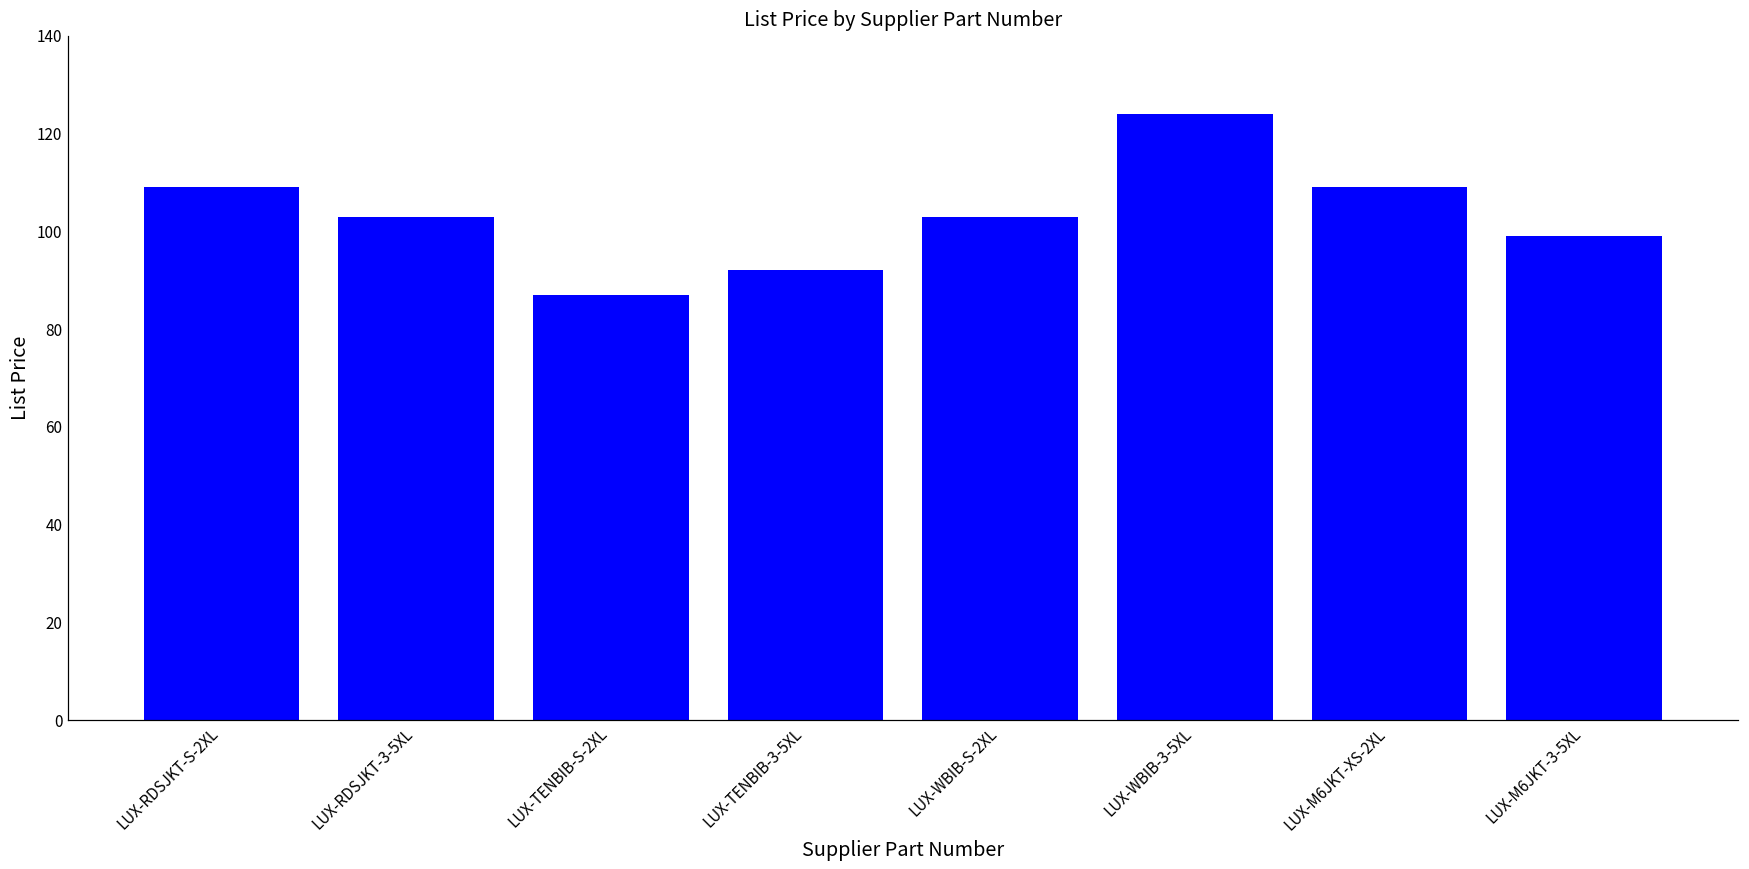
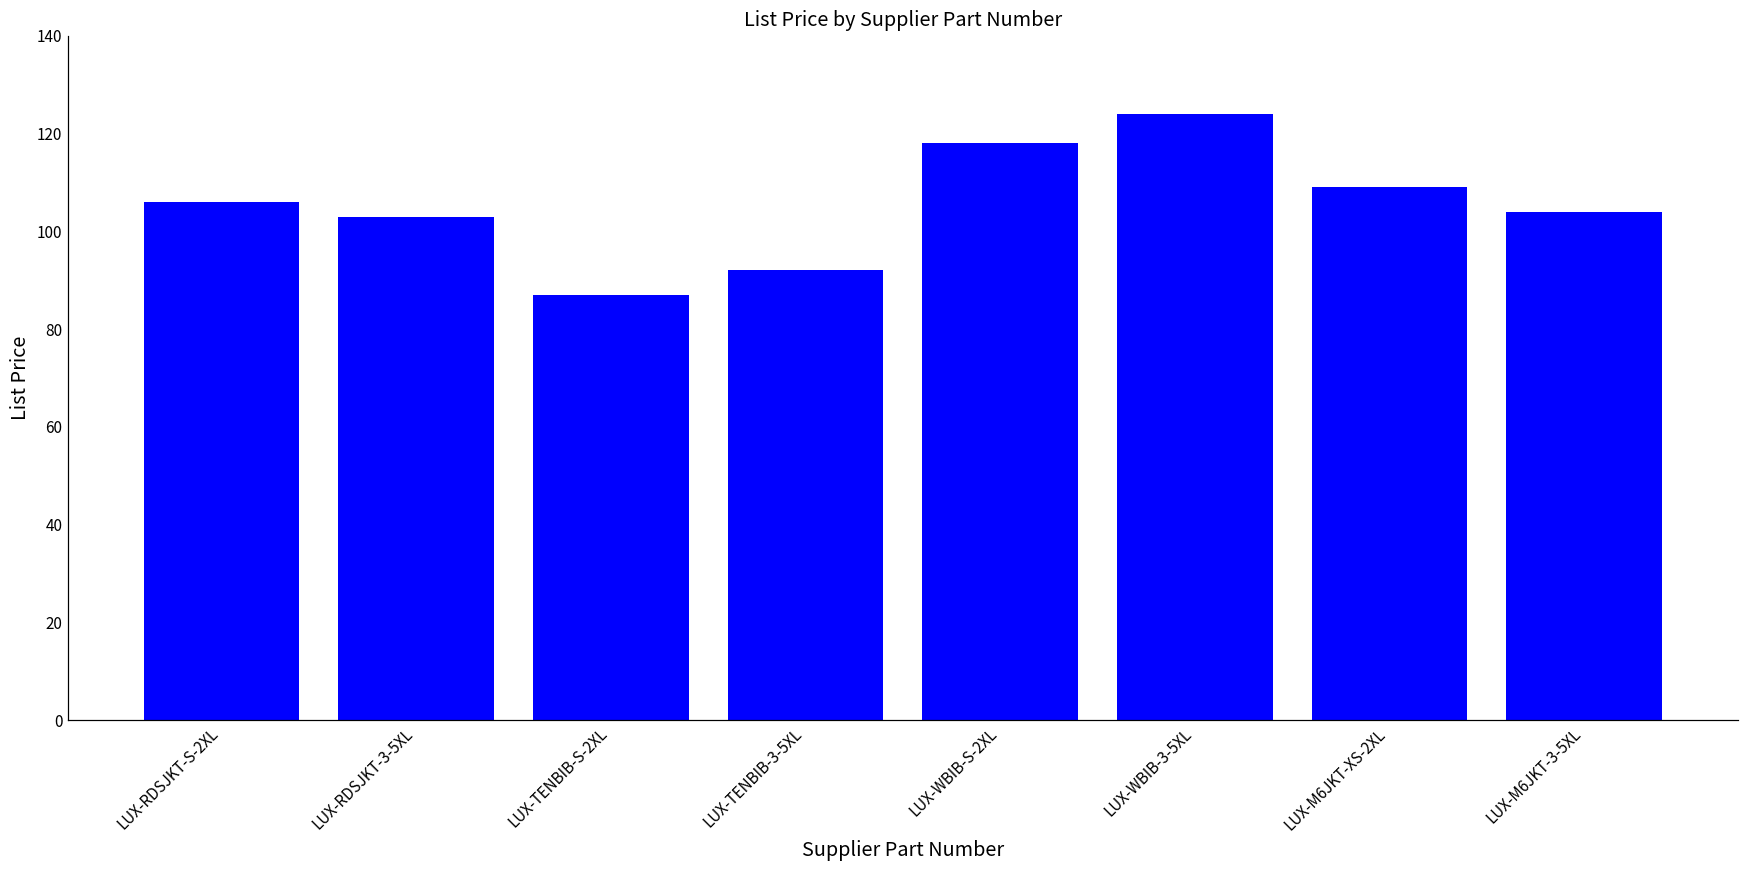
LUX-RDSJKT-S-2XL: 109 -> 106
LUX-WBIB-S-2XL: 103 -> 118
LUX-M6JKT-3-5XL: 99 -> 104
